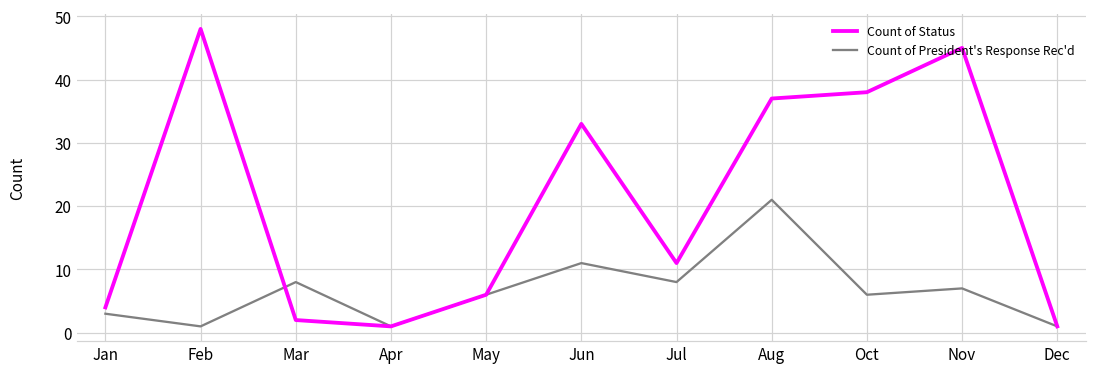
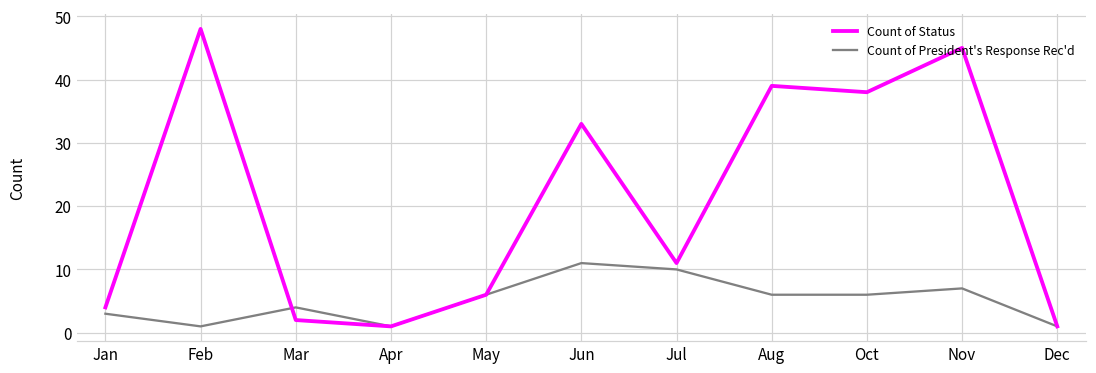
Count of President's Response Rec'd, Mar: 8 -> 4
Count of President's Response Rec'd, Jul: 8 -> 10
Count of Status, Aug: 37 -> 39
Count of President's Response Rec'd, Aug: 21 -> 6
